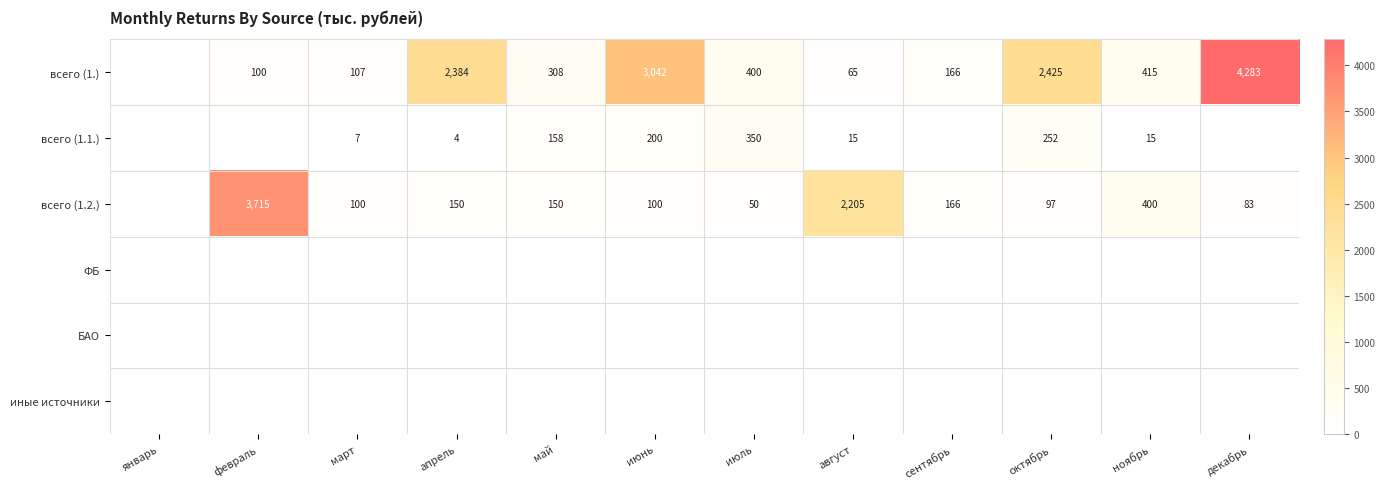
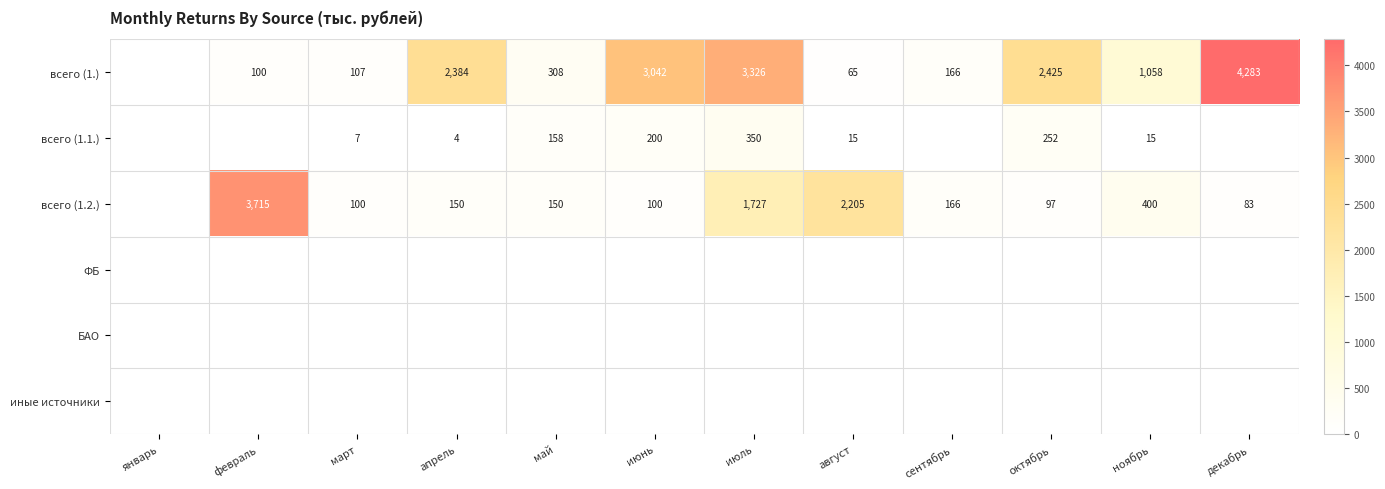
всего (1.), июль: 400 -> 3,326
всего (1.), ноябрь: 415 -> 1,058
всего (1.2.), июль: 50 -> 1,727
